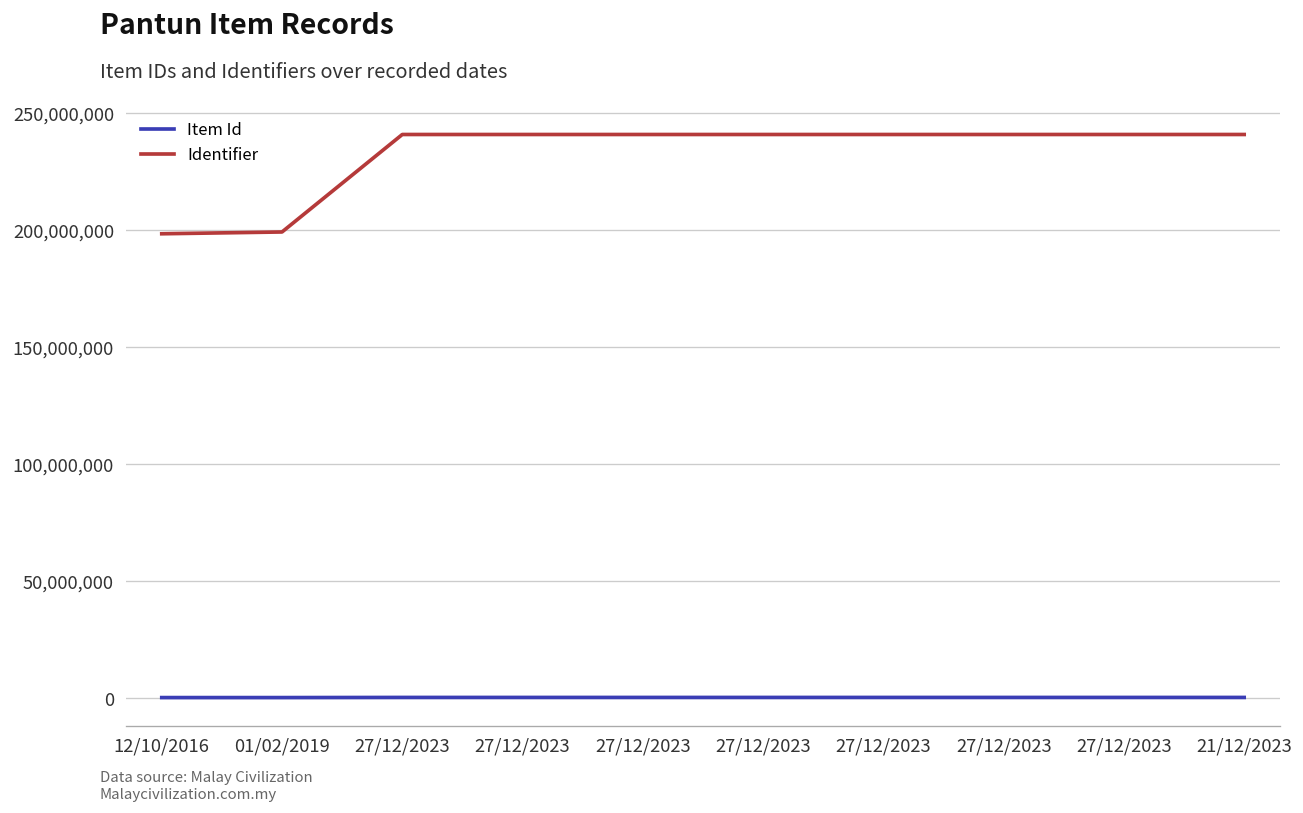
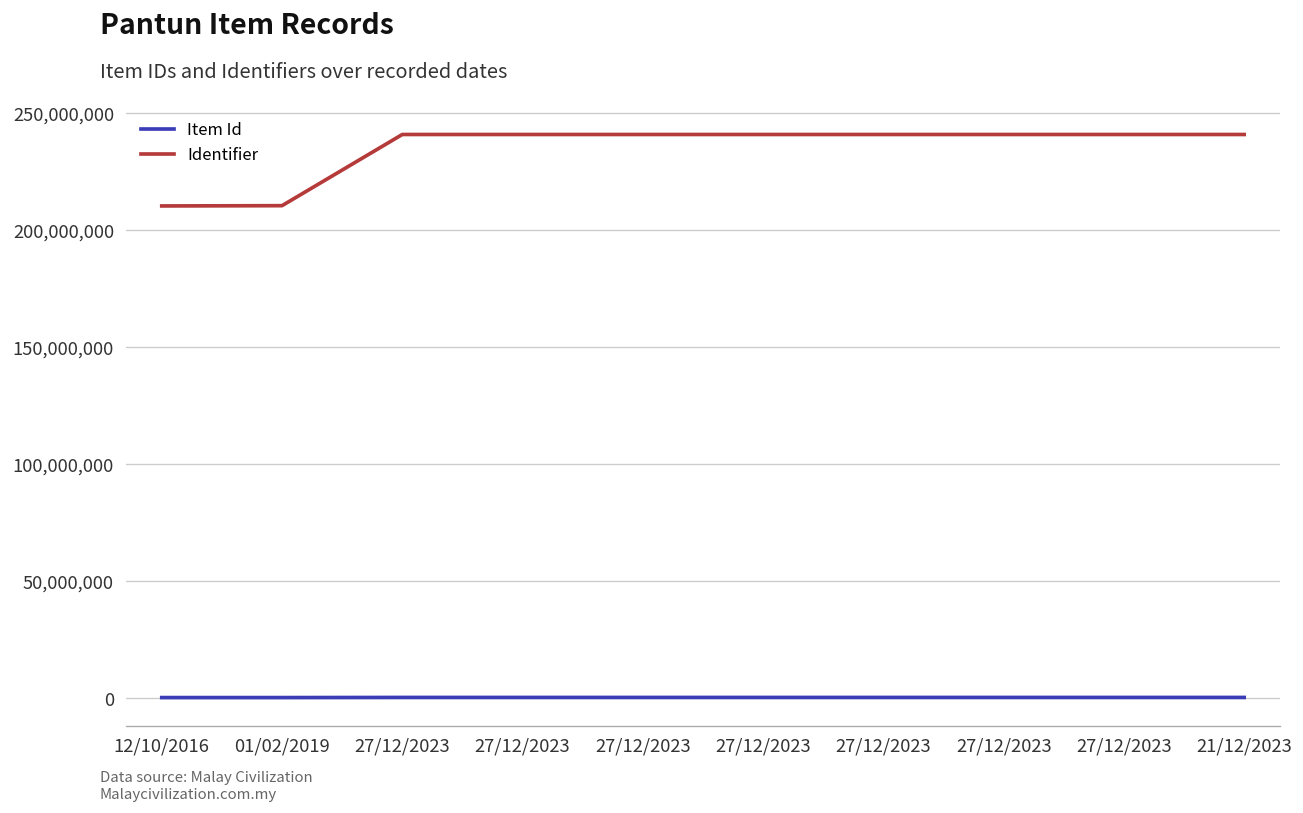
Identifier, 12/10/2016: 198,000,000 -> 210,000,000
Identifier, 01/02/2019: 199,000,000 -> 210,000,000
